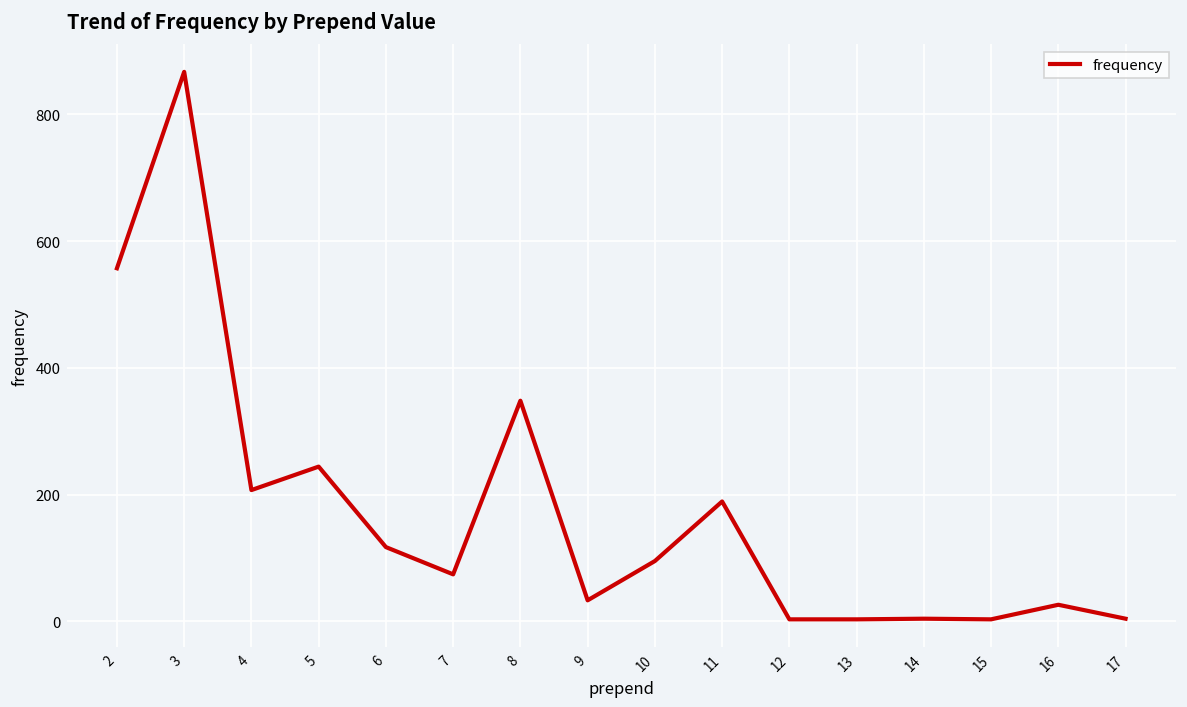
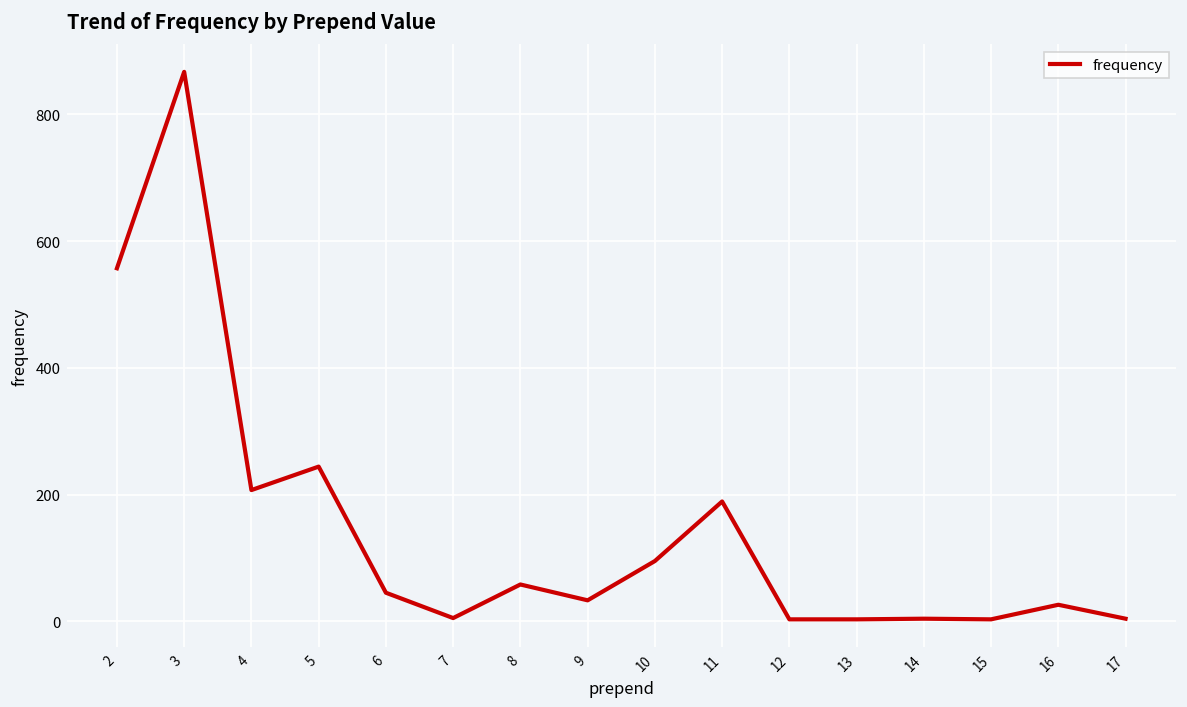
6: 120 -> 50
7: 70 -> 10
8: 350 -> 60
